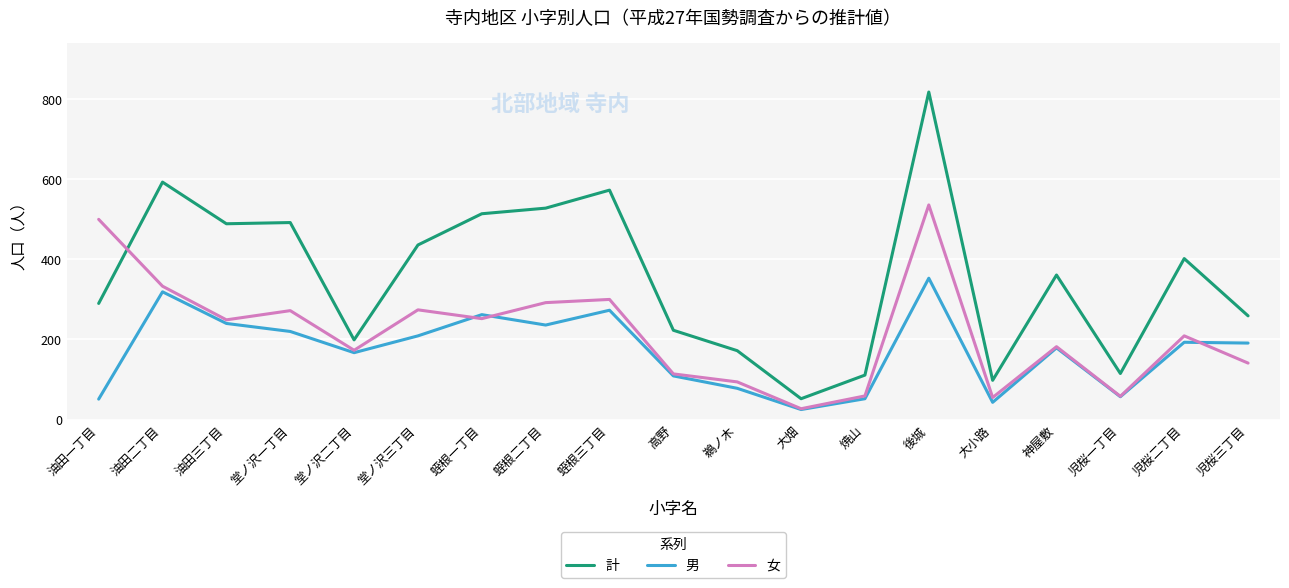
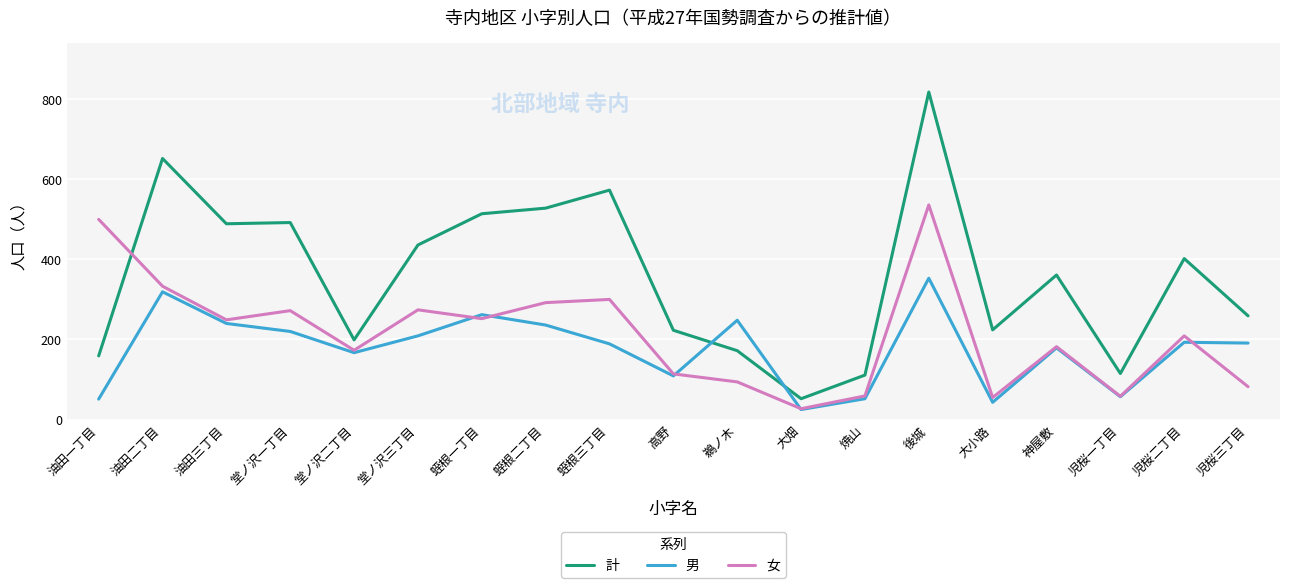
計, 油田一丁目: 290 -> 160
計, 油田二丁目: 590 -> 650
男, 蛭根三丁目: 270 -> 190
男, 鵜ノ木: 80 -> 250
計, 大小路: 100 -> 220
女, 児桜三丁目: 140 -> 80
